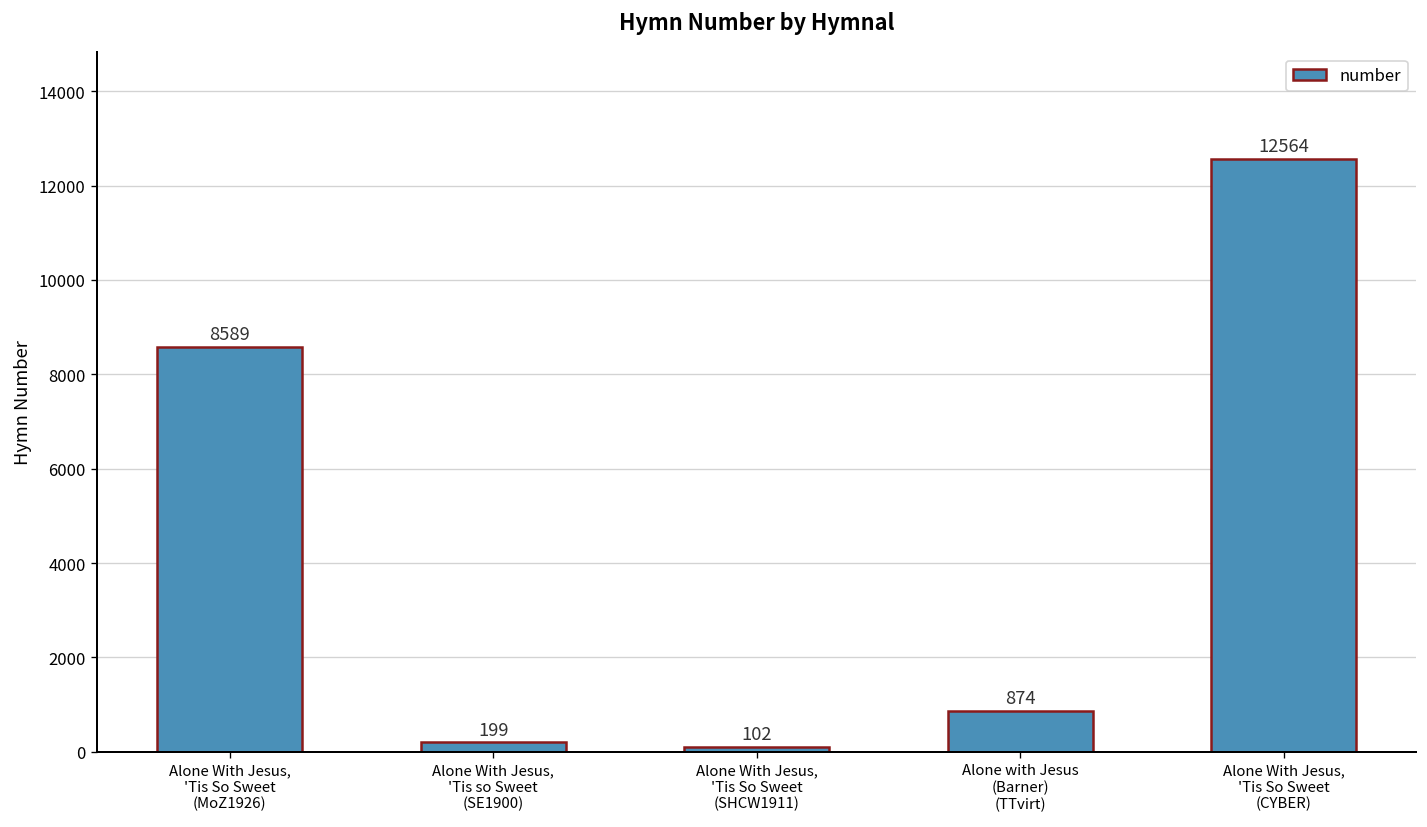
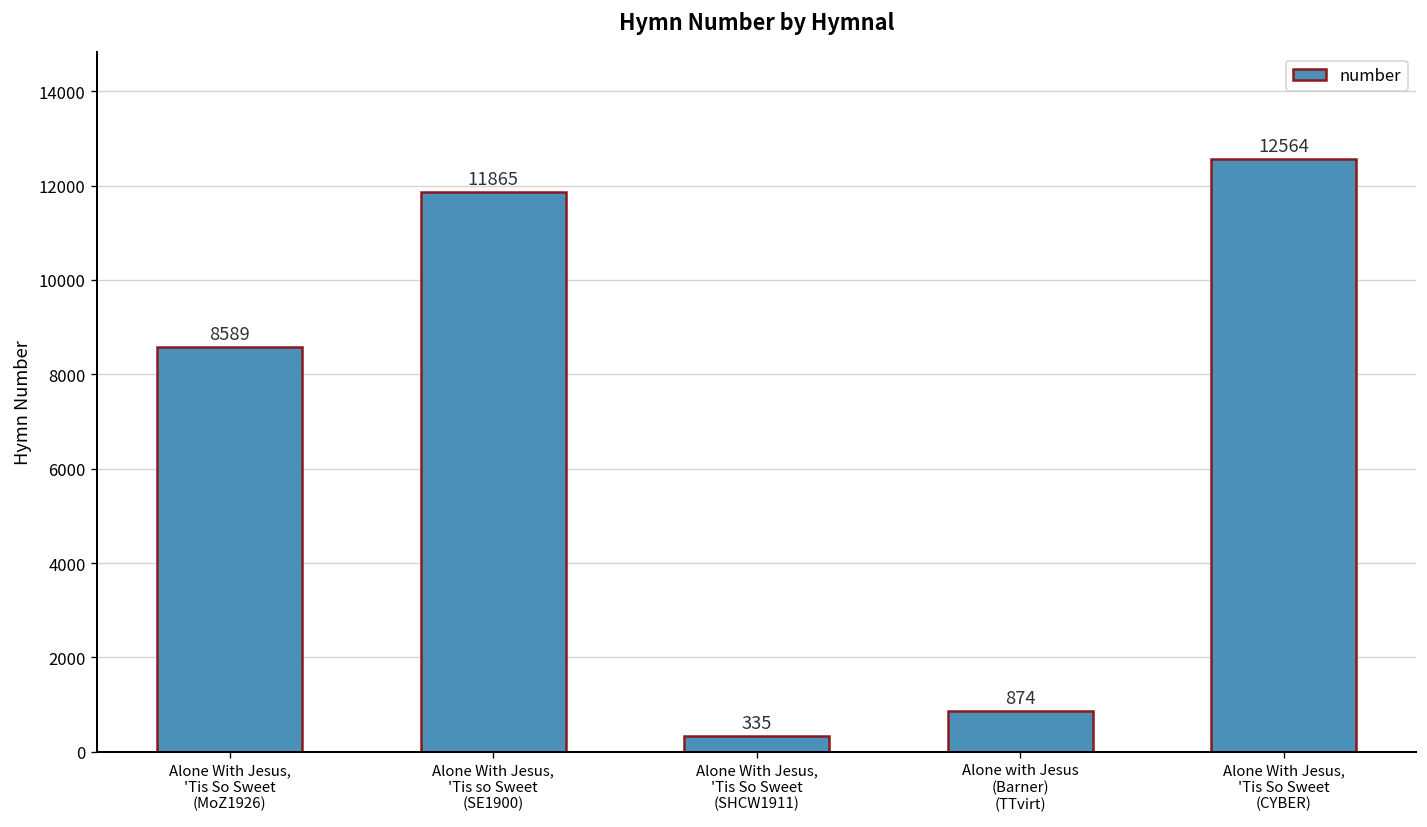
Alone With Jesus, 'Tis so Sweet (SE1900): 199 -> 11865
Alone With Jesus, 'Tis So Sweet (SHCW1911): 102 -> 335
